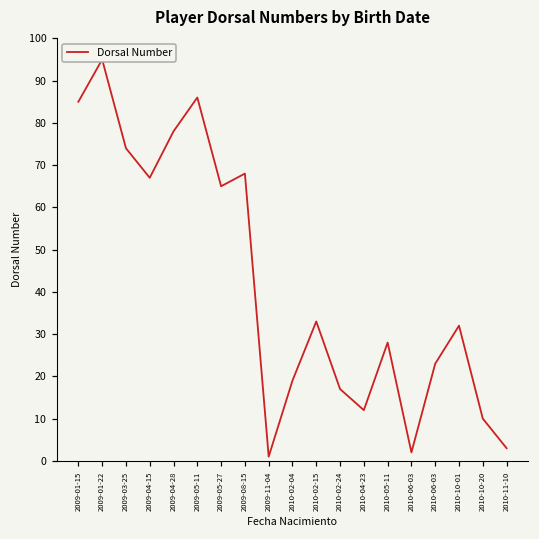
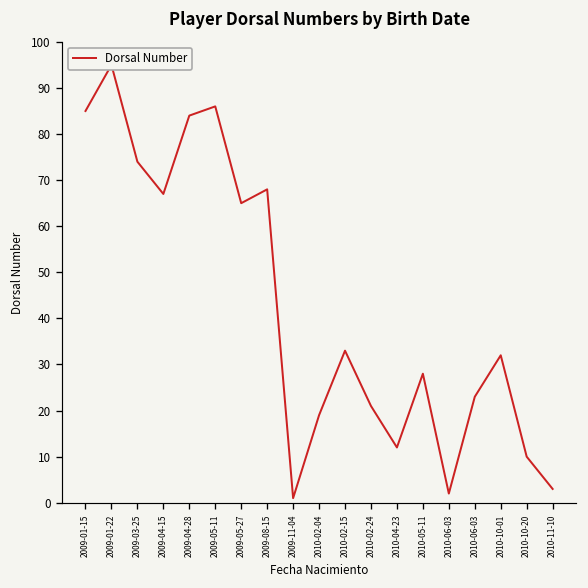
2009-04-28: 78 -> 84
2010-02-24: 17 -> 21
